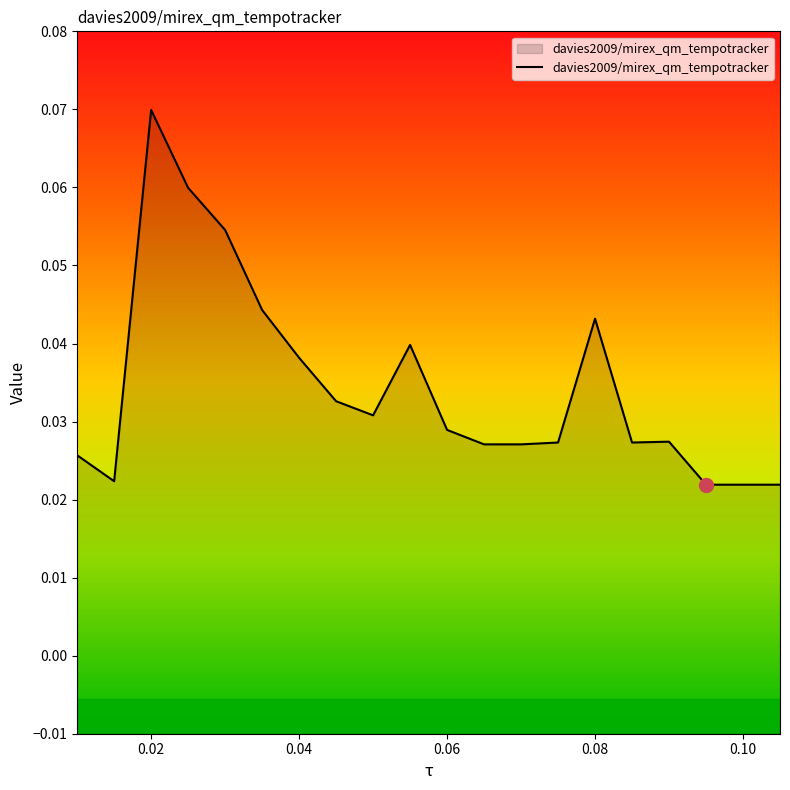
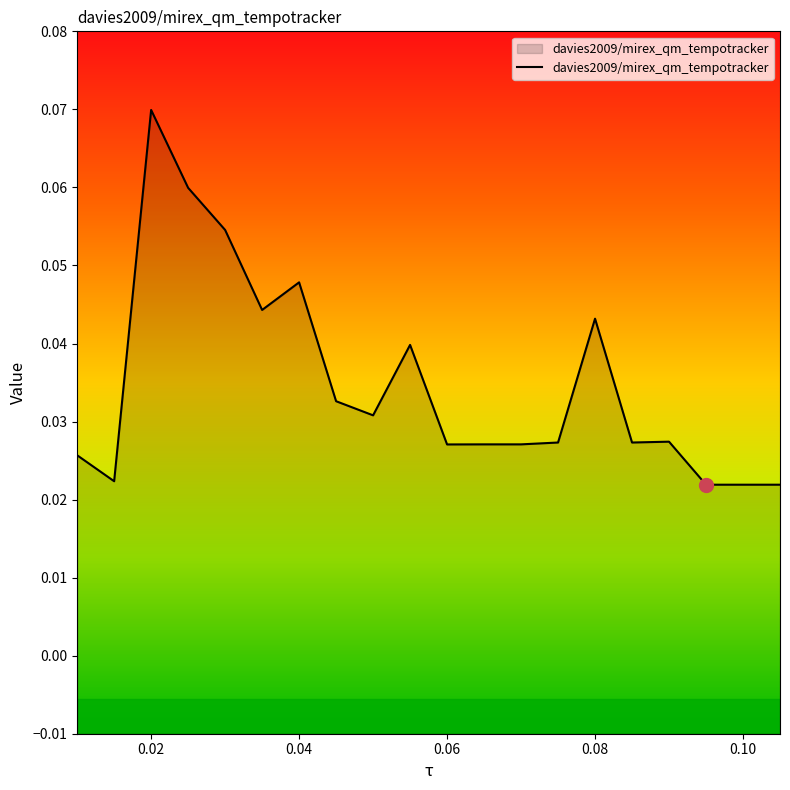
davies2009/mirex_qm_tempotracker, 0.04: 0.038 -> 0.048
davies2009/mirex_qm_tempotracker, 0.06: 0.029 -> 0.027
